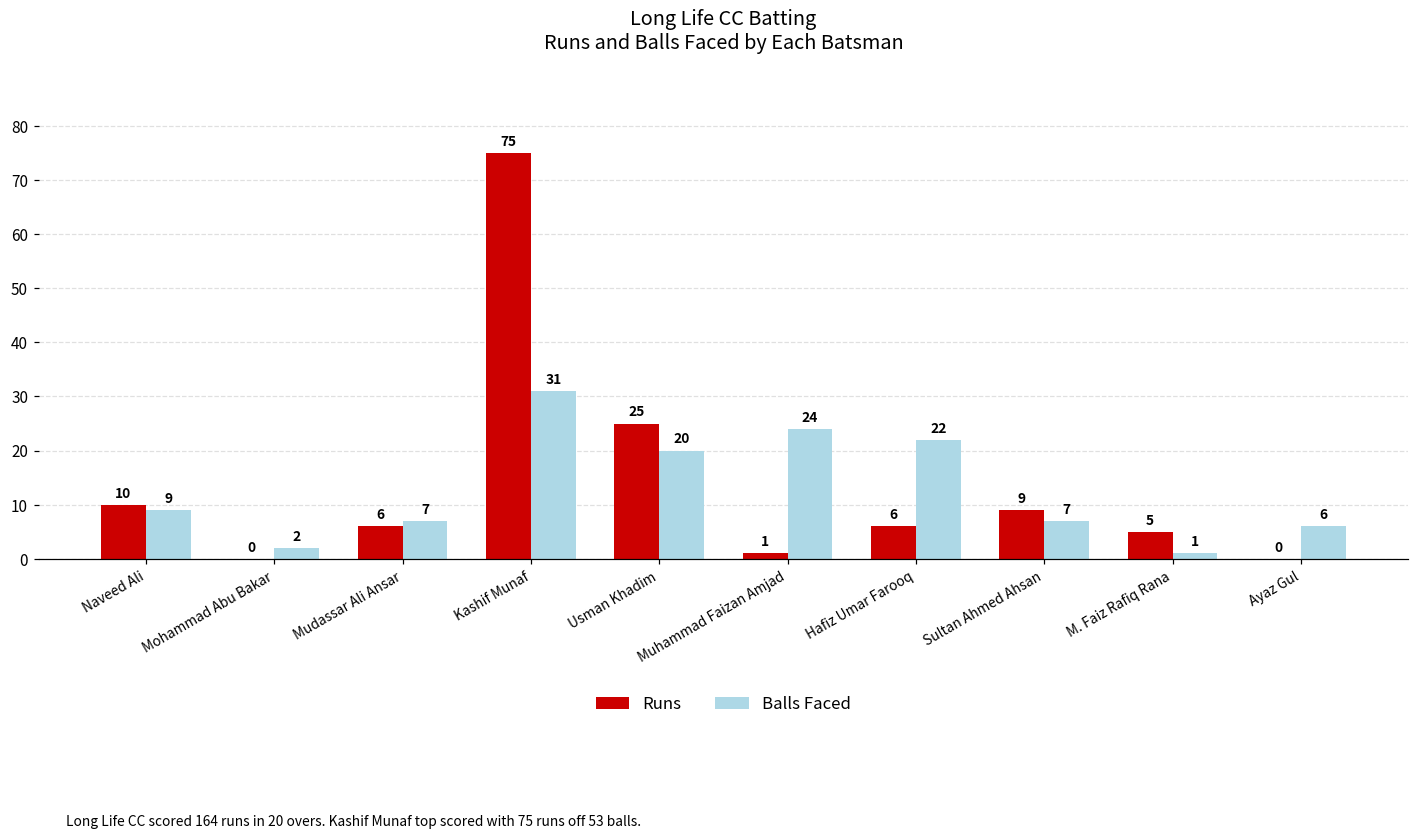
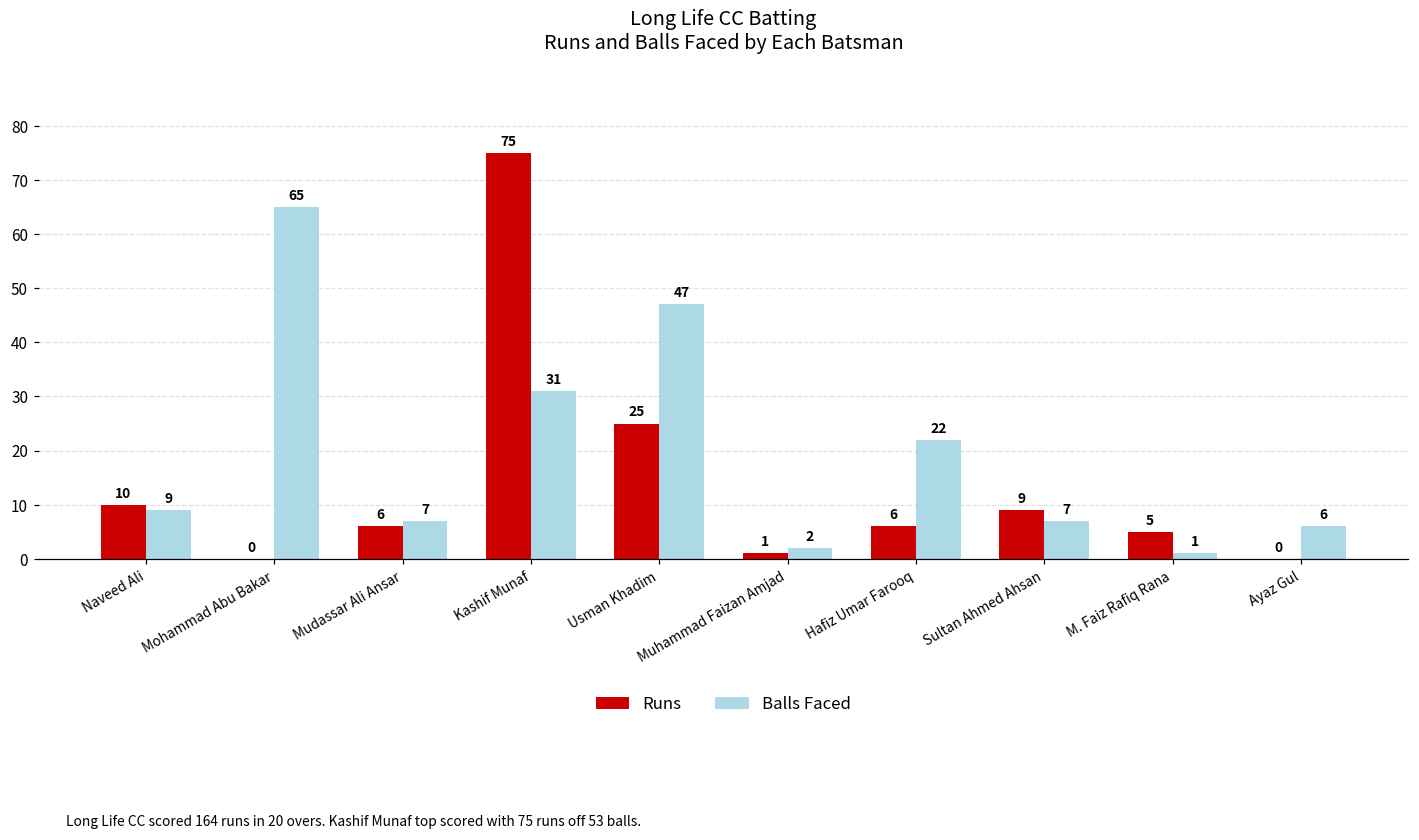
Balls Faced, Mohammad Abu Bakar: 2 -> 65
Balls Faced, Usman Khadim: 20 -> 47
Balls Faced, Muhammad Faizan Amjad: 24 -> 2
